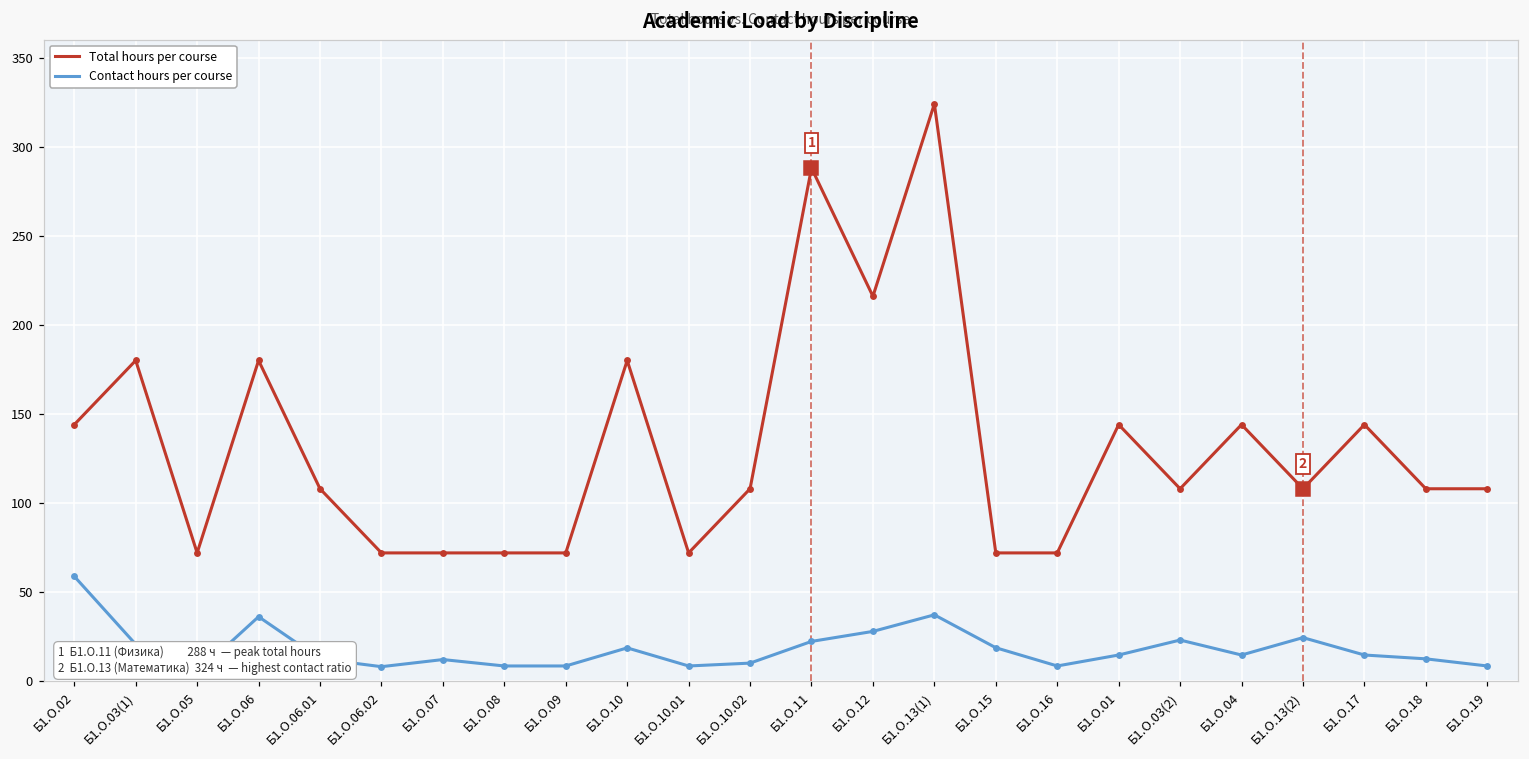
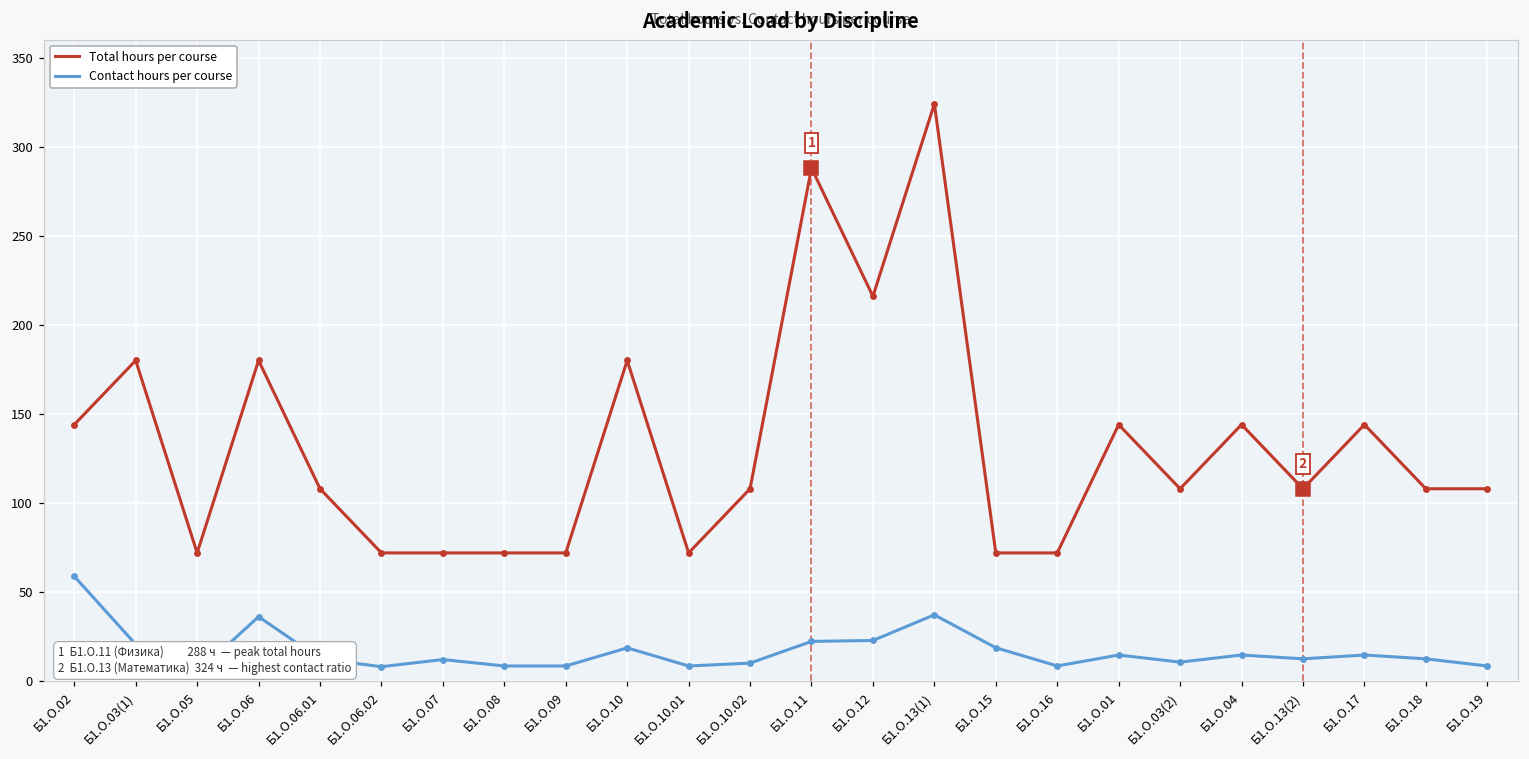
Contact hours per course, Б1.О.12: 28 -> 23
Contact hours per course, Б1.О.03(2): 23 -> 11
Contact hours per course, Б1.О.13(2): 24 -> 13
